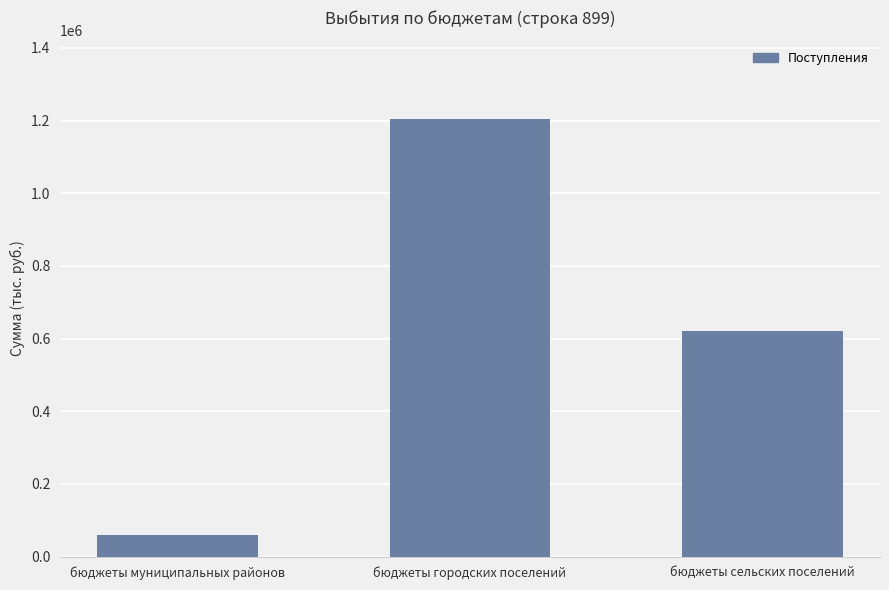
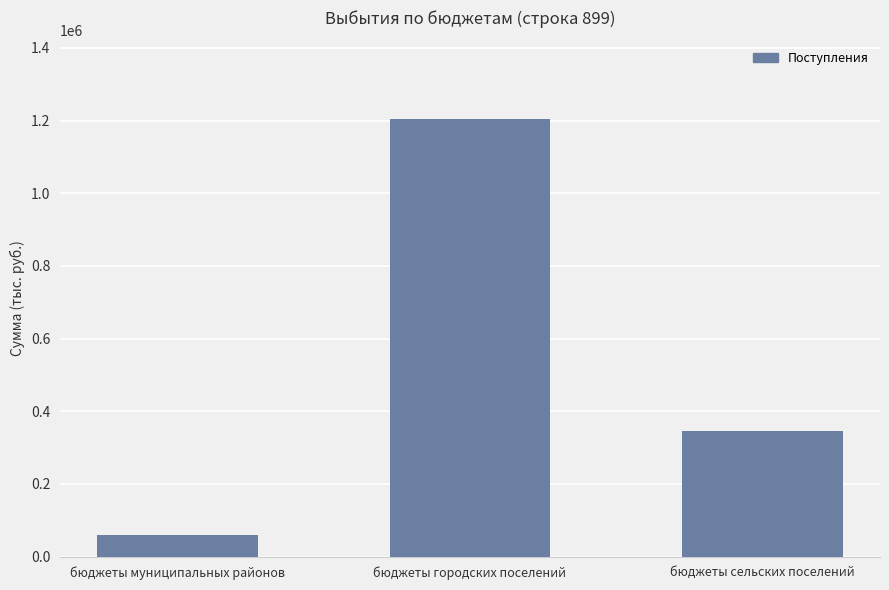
бюджеты сельских поселений: 620000 -> 340000
